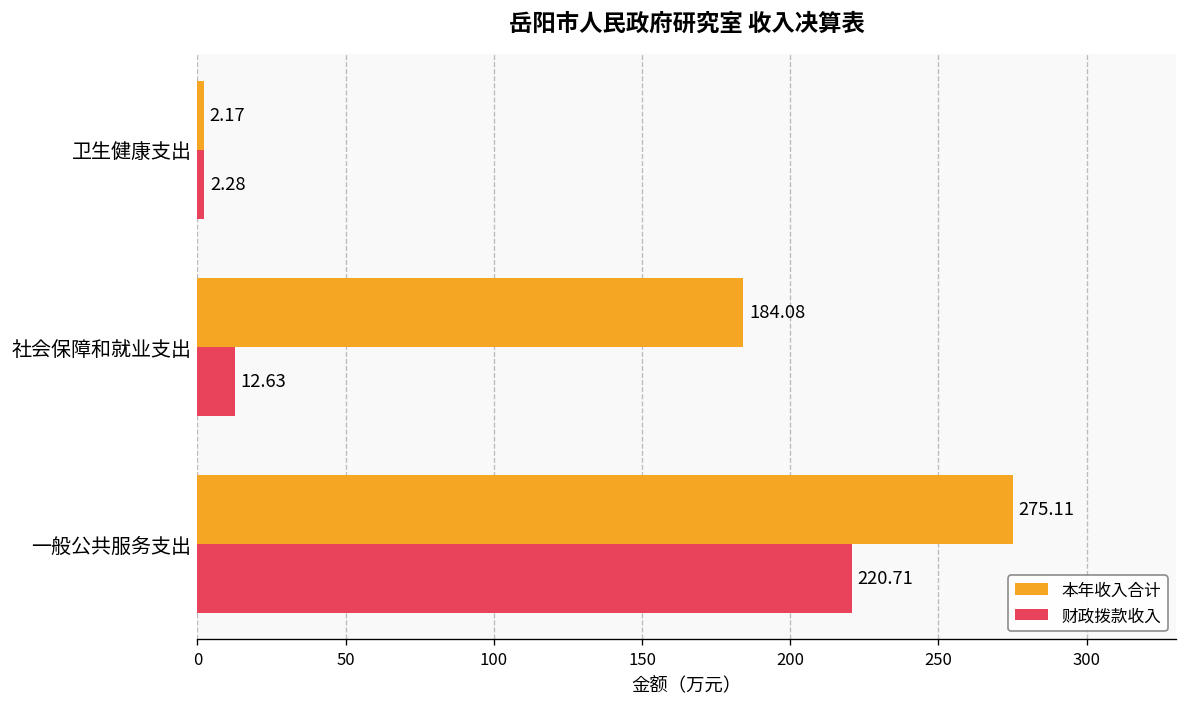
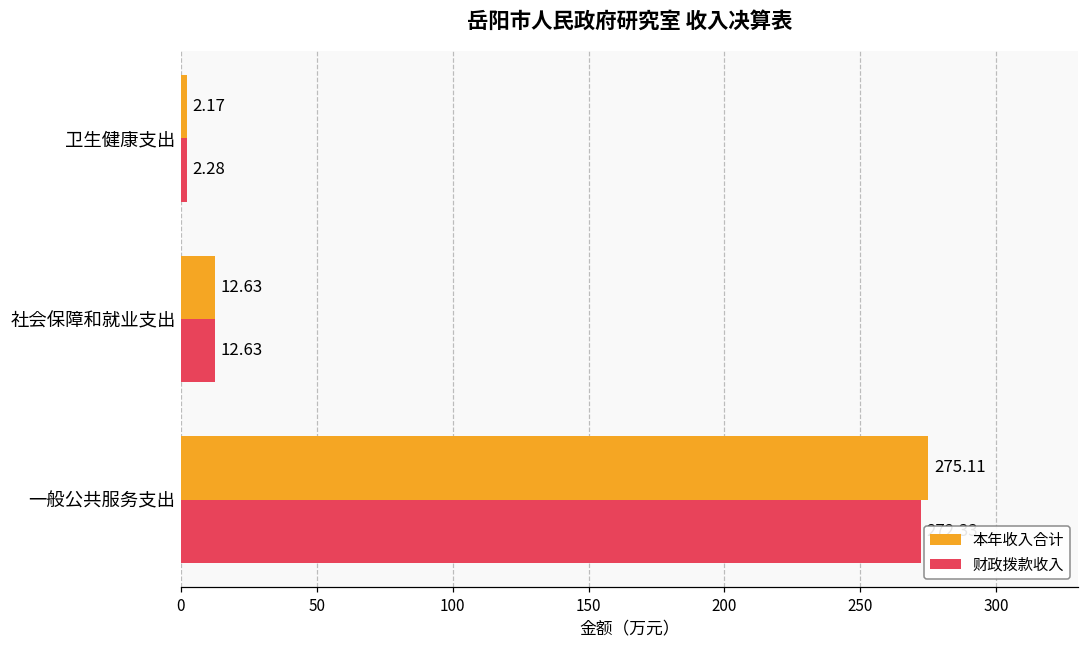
本年收入合计, 社会保障和就业支出: 184.08 -> 12.63
财政拨款收入, 一般公共服务支出: 221 -> 272
